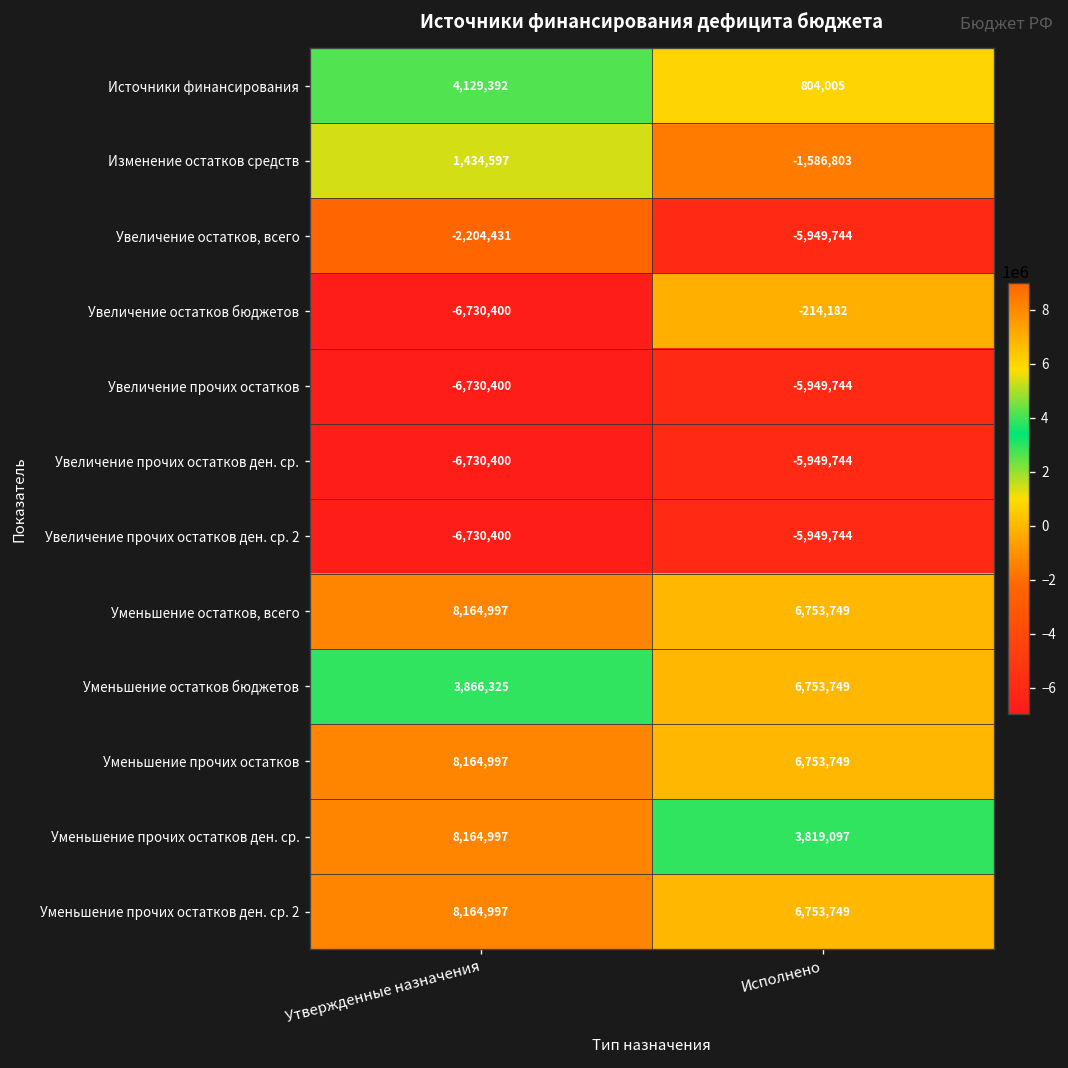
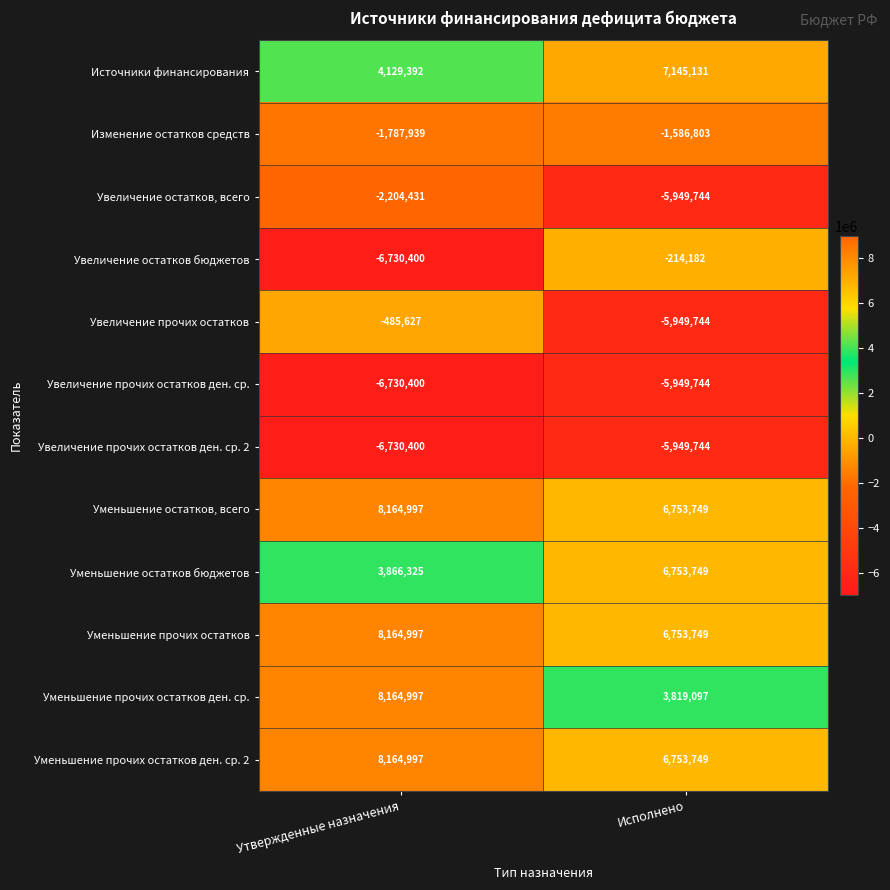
Источники финансирования, Исполнено: 804,005 -> 7,145,131
Изменение остатков средств, Утвержденные назначения: 1,434,597 -> -1,787,939
Увеличение прочих остатков, Утвержденные назначения: -6,730,400 -> -485,627
